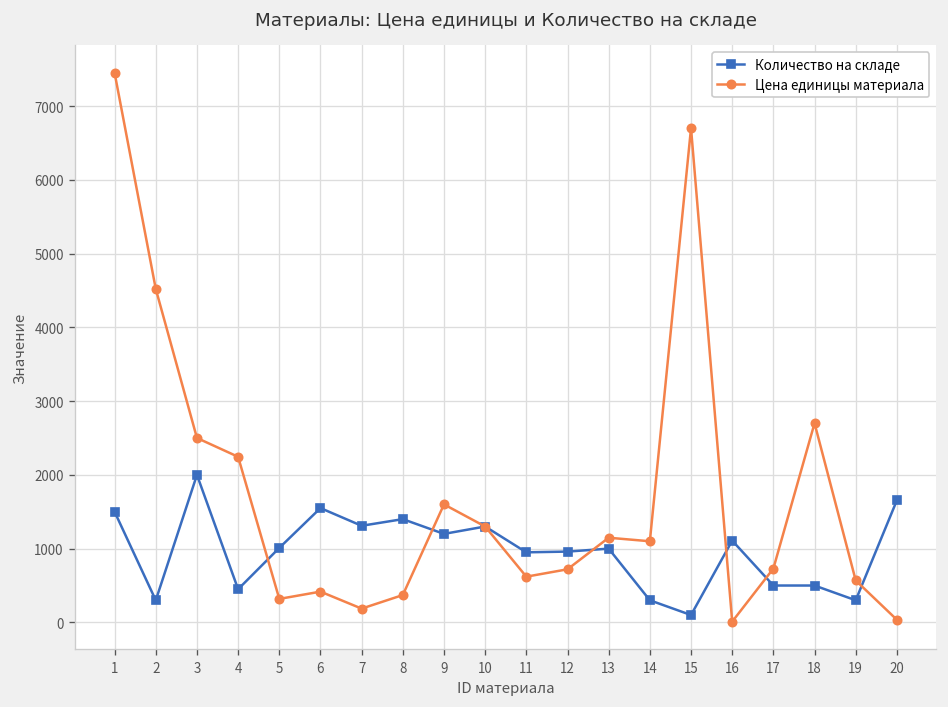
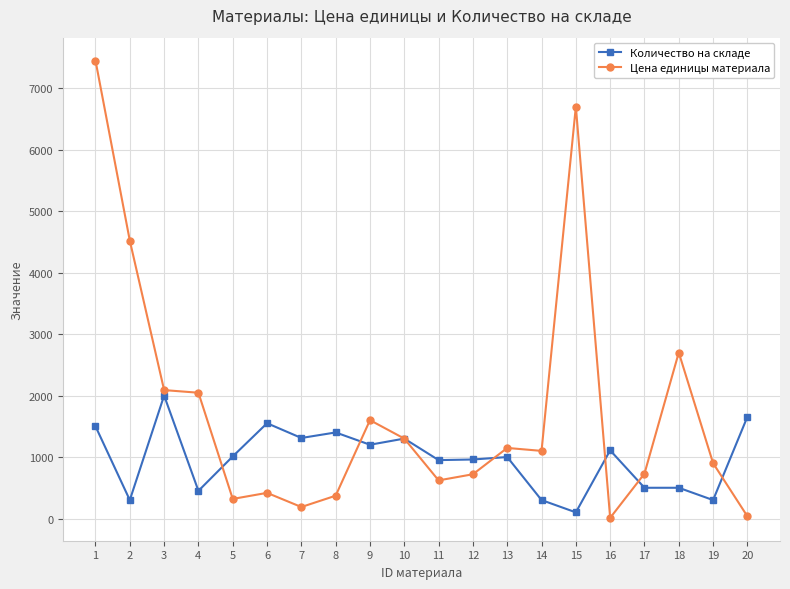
Цена единицы материала, 3: 2500 -> 2100
Цена единицы материала, 4: 2200 -> 2000
Цена единицы материала, 19: 600 -> 900
